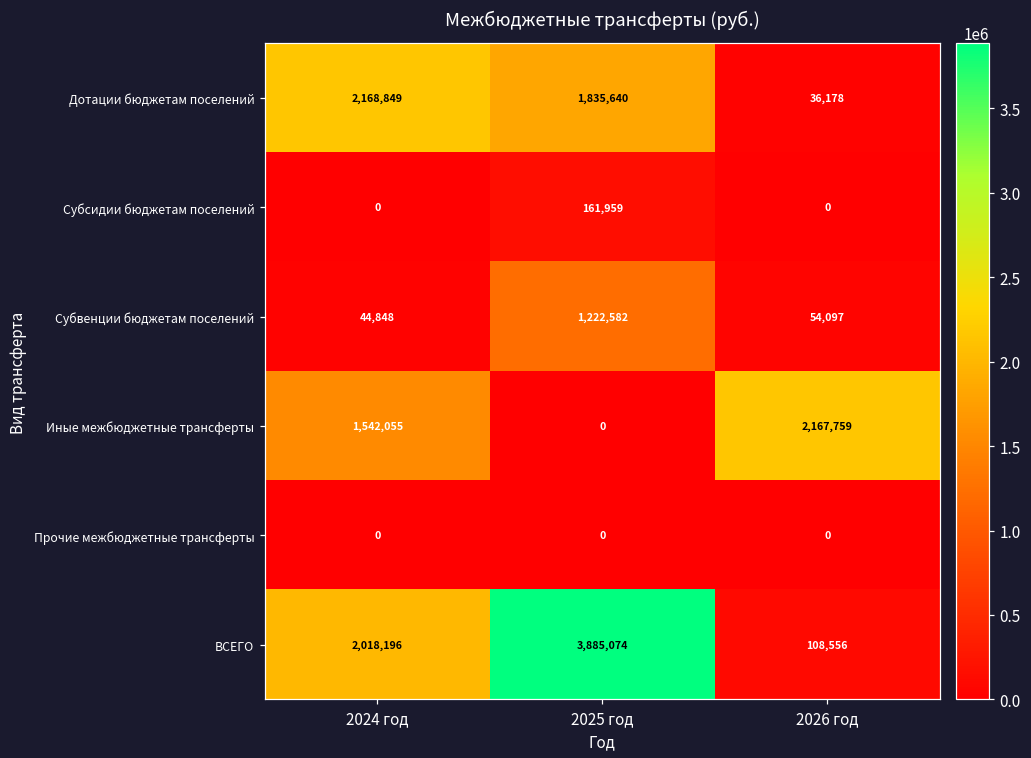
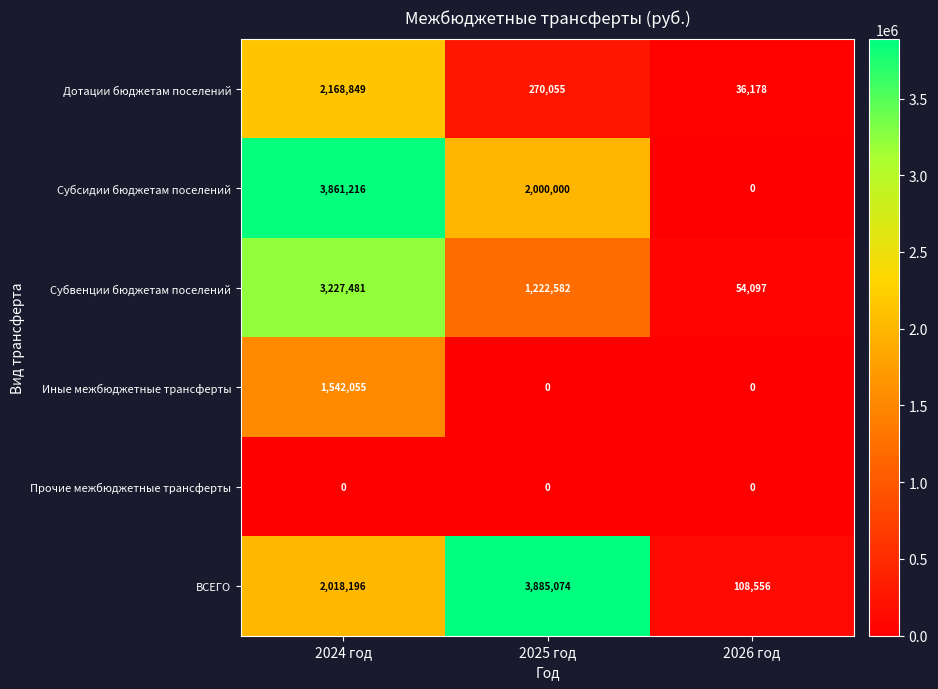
Дотации бюджетам поселений, 2025 год: 1,835,640 -> 270,055
Субсидии бюджетам поселений, 2024 год: 0 -> 3,861,216
Субсидии бюджетам поселений, 2025 год: 161,959 -> 2,000,000
Субвенции бюджетам поселений, 2024 год: 44,848 -> 3,227,481
Иные межбюджетные трансферты, 2026 год: 2,167,759 -> 0
